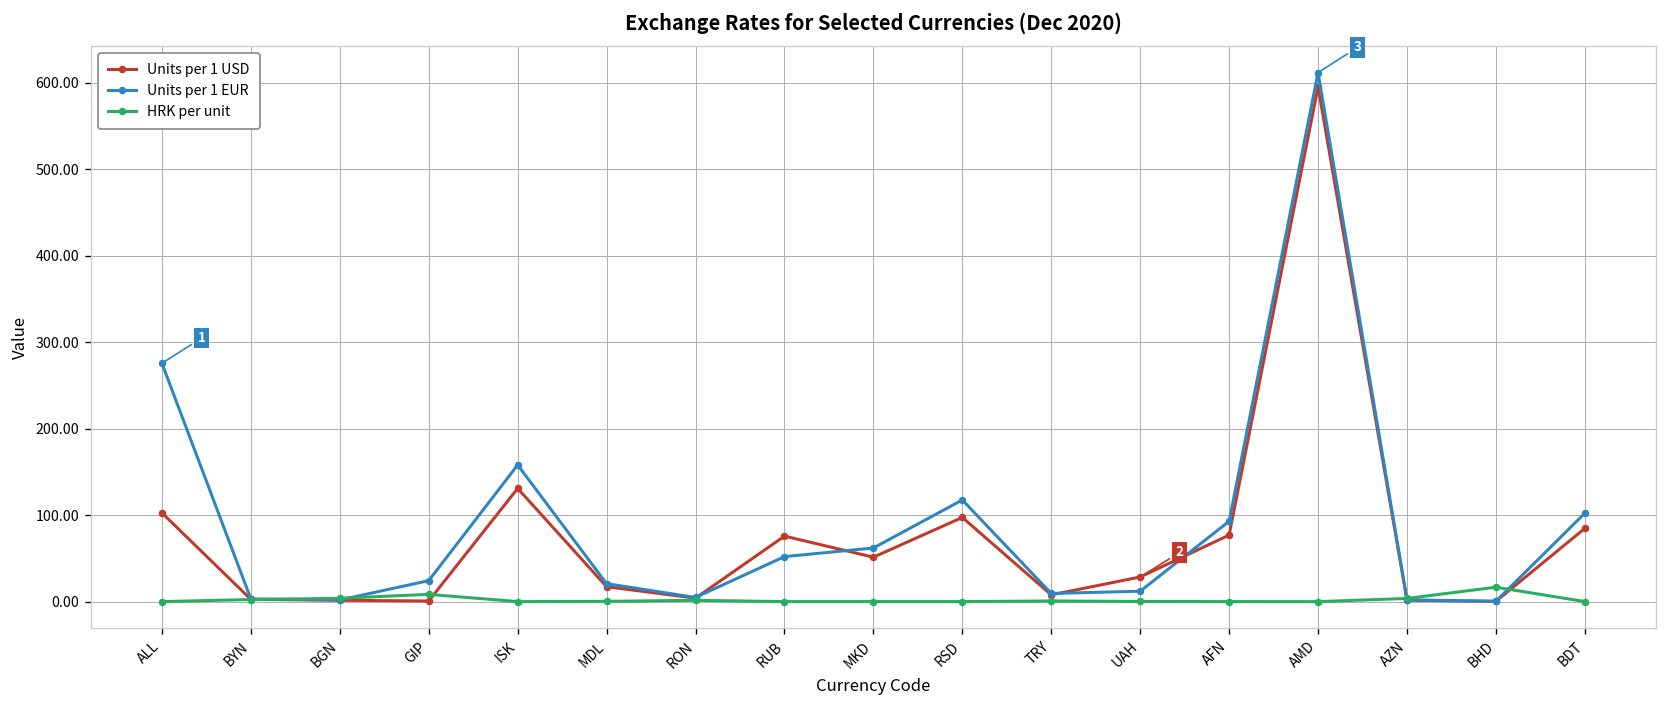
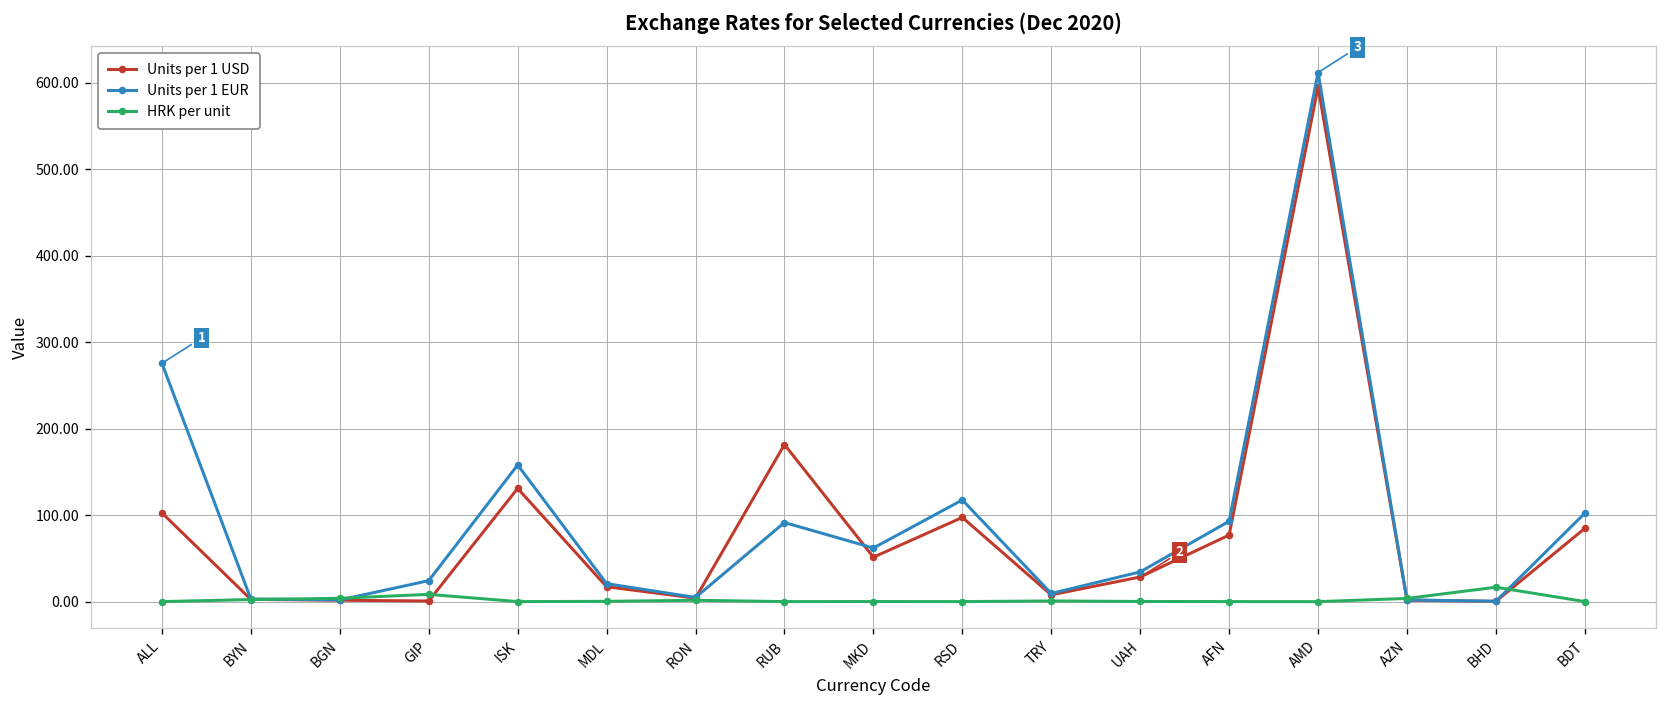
Units per 1 USD, RUB: 80 -> 180
Units per 1 EUR, RUB: 50 -> 90
Units per 1 EUR, UAH: 10 -> 30
